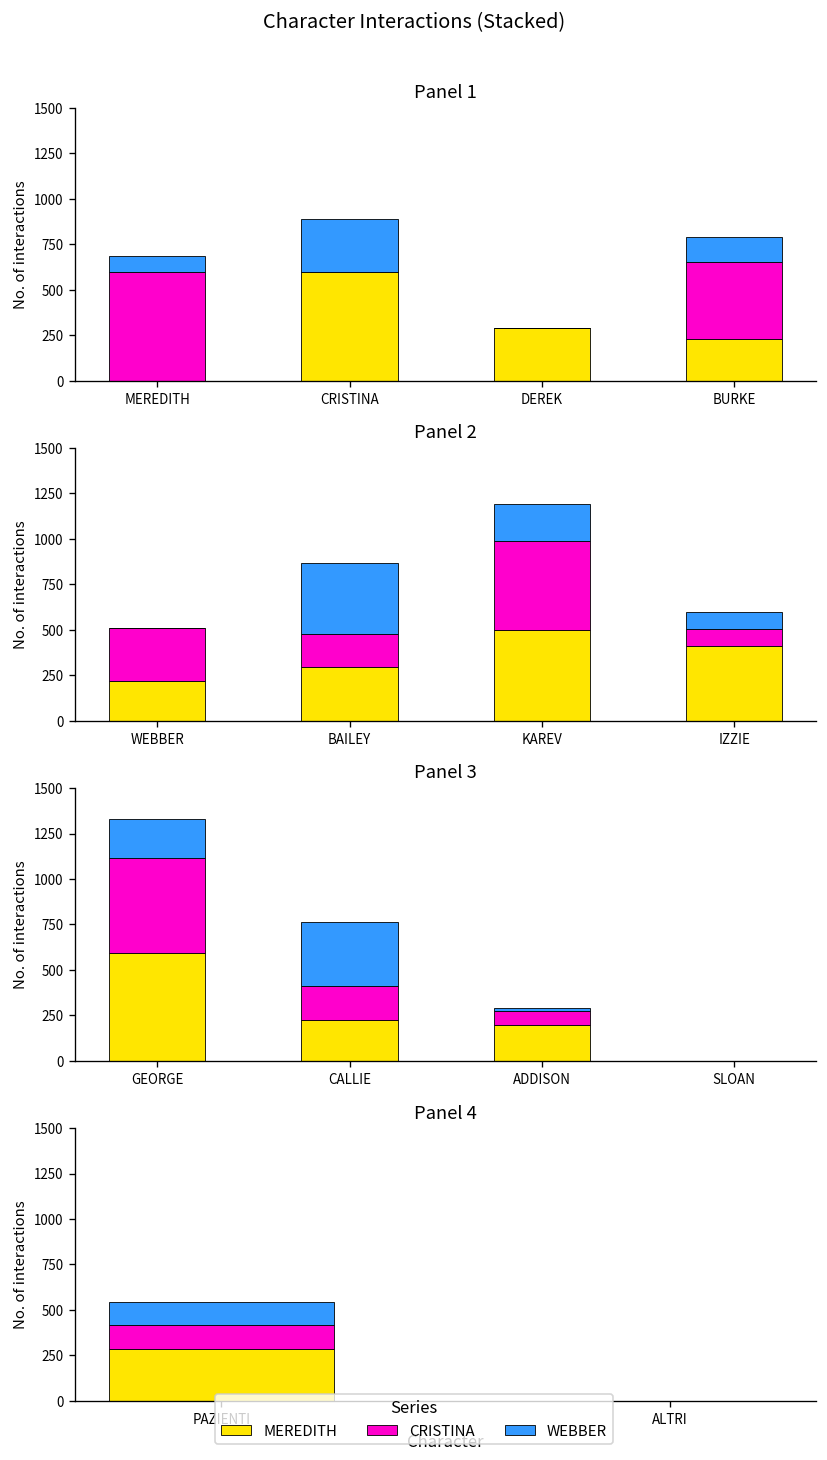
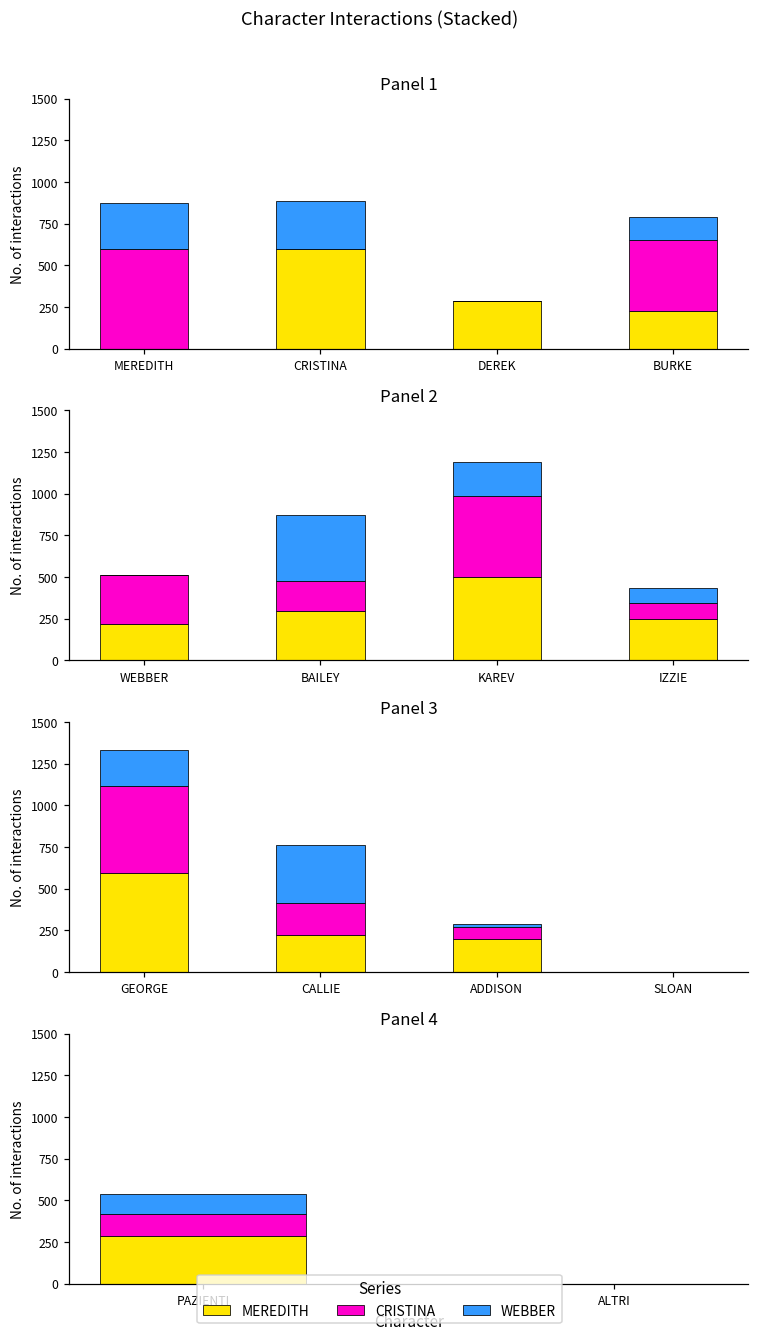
Panel 1, WEBBER, MEREDITH: 90 -> 280
Panel 2, MEREDITH, IZZIE: 410 -> 250
